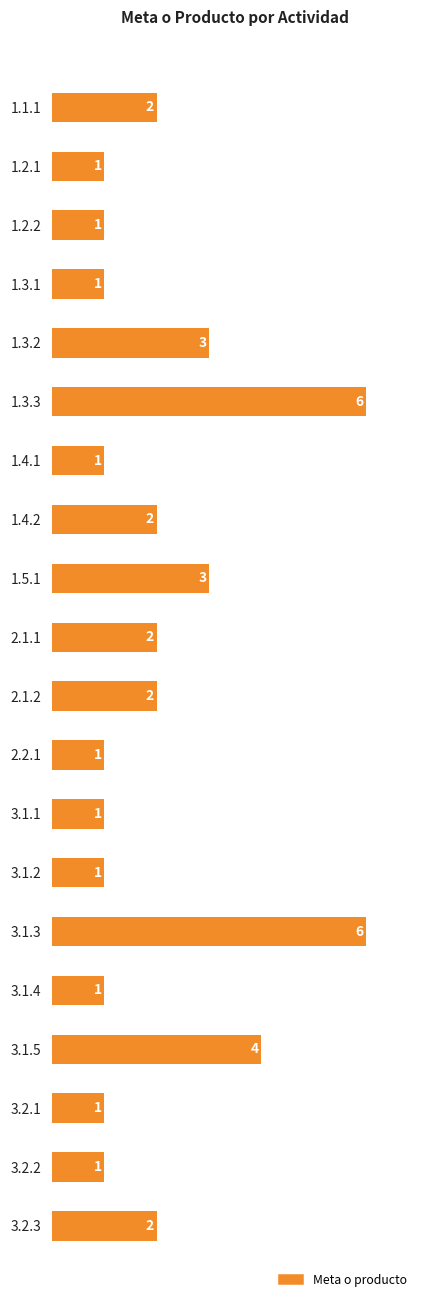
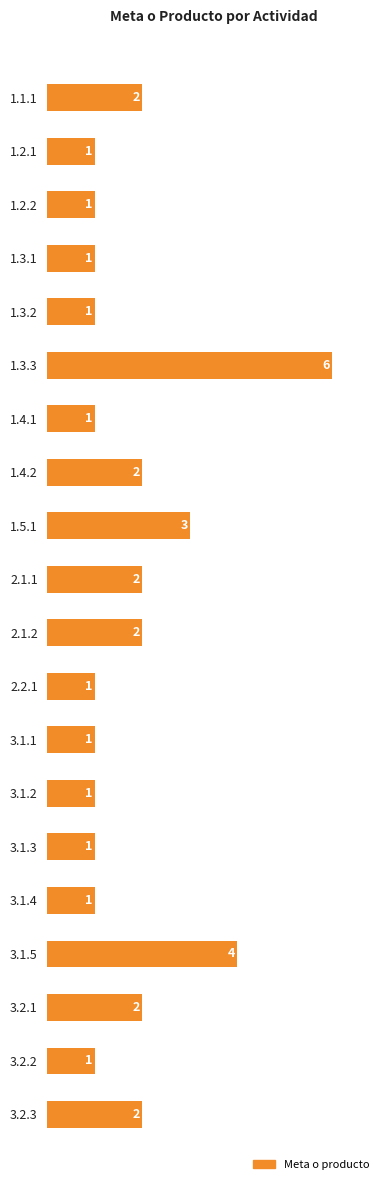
1.3.2: 3 -> 1
3.1.3: 6 -> 1
3.2.1: 1 -> 2
